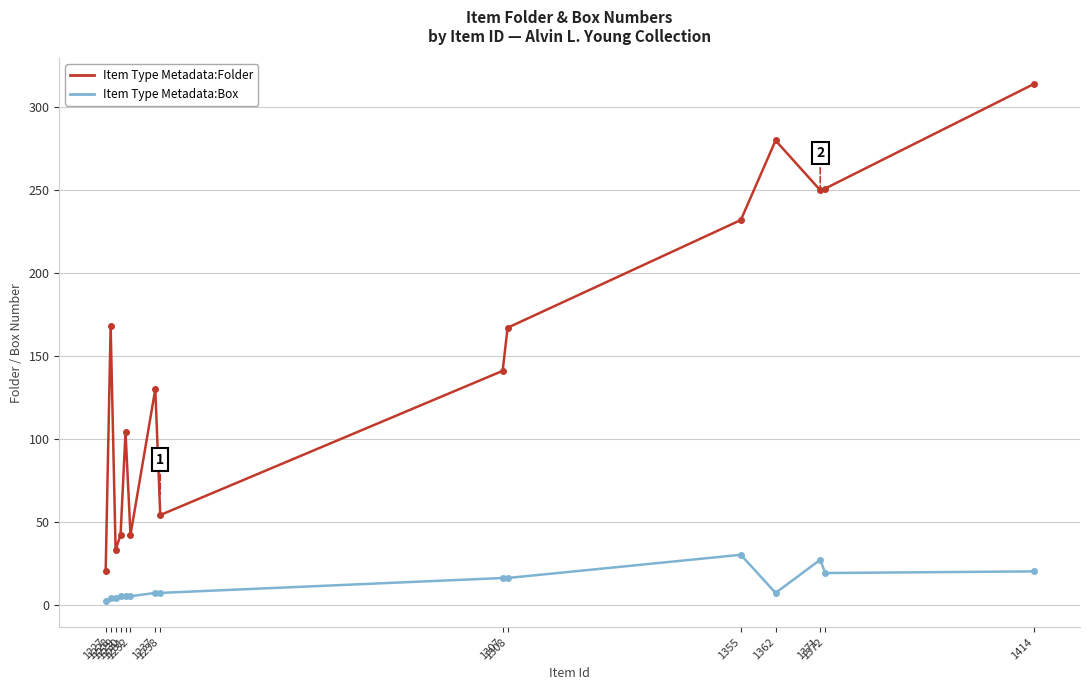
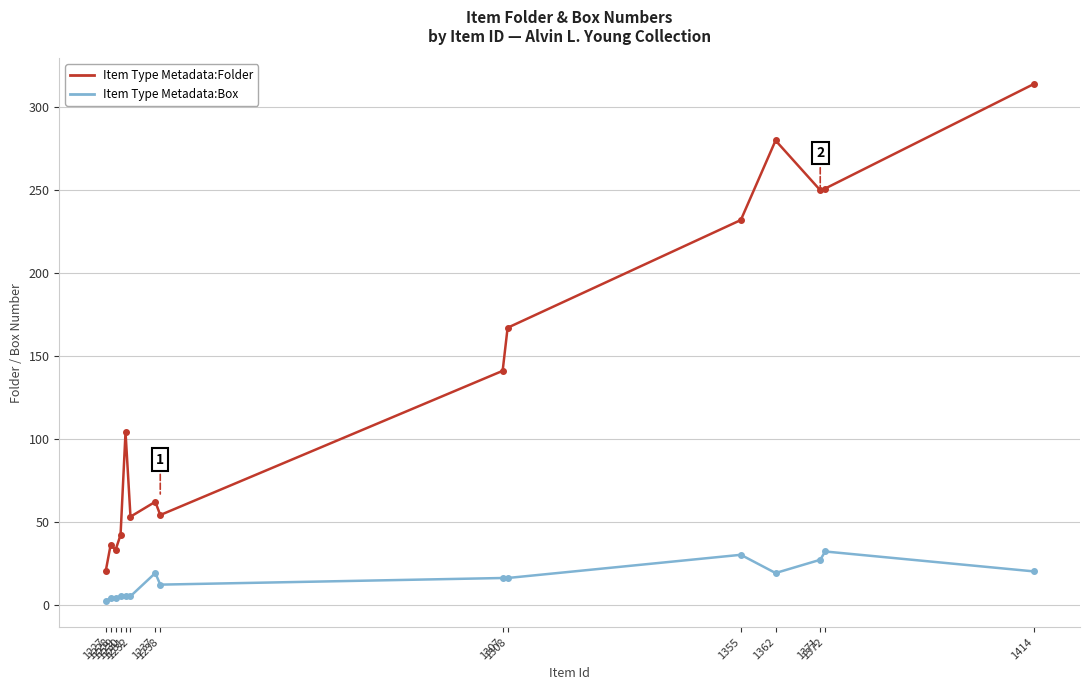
Item Type Metadata:Folder, 1228: 168 -> 36
Item Type Metadata:Folder, 1232: 42 -> 53
Item Type Metadata:Folder, 1237: 130 -> 62
Item Type Metadata:Box, 1237: 7 -> 19
Item Type Metadata:Box, 1238: 7 -> 12
Item Type Metadata:Box, 1362: 7 -> 19
Item Type Metadata:Box, 1372: 19 -> 32
